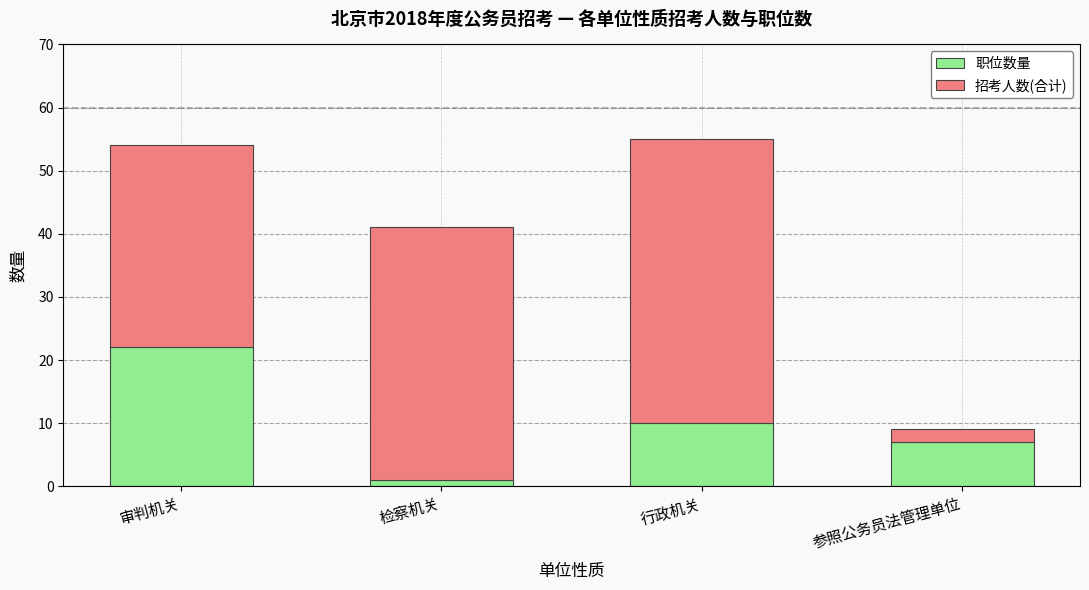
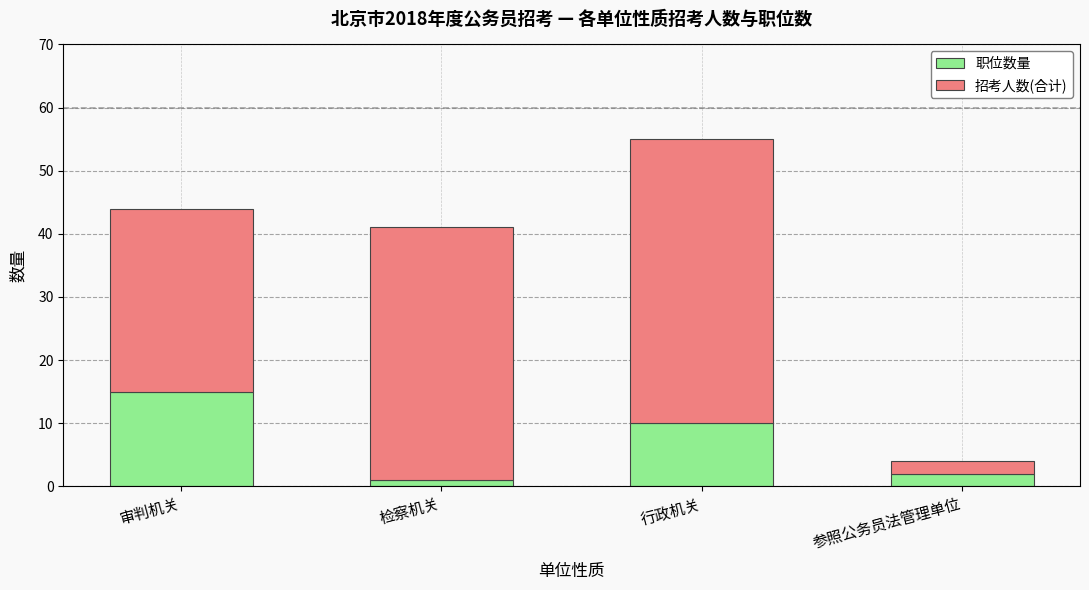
职位数量, 审判机关: 22 -> 15
招考人数(合计), 审判机关: 32 -> 29
职位数量, 参照公务员法管理单位: 7 -> 2
